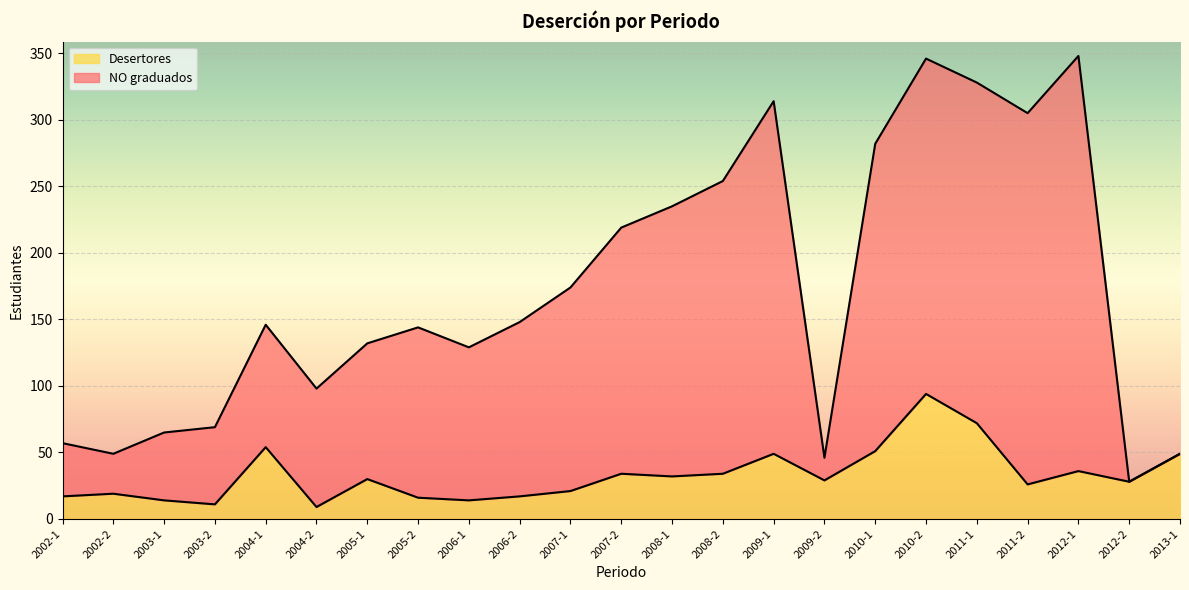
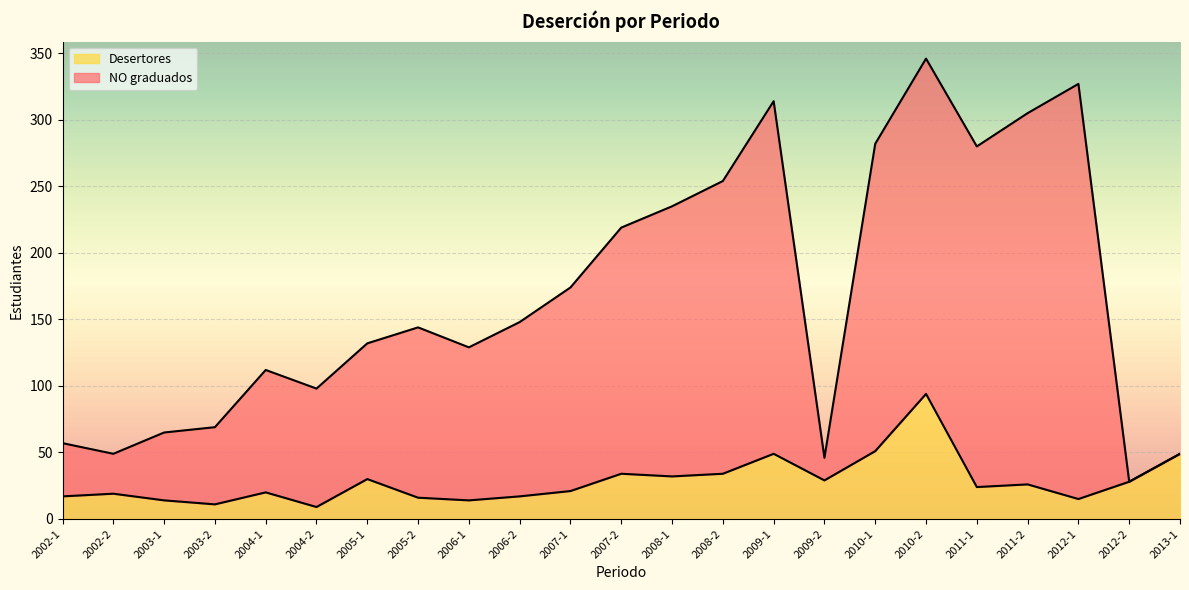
Desertores, 2004-1: 54 -> 20
Desertores, 2011-1: 72 -> 24
Desertores, 2012-1: 36 -> 15
